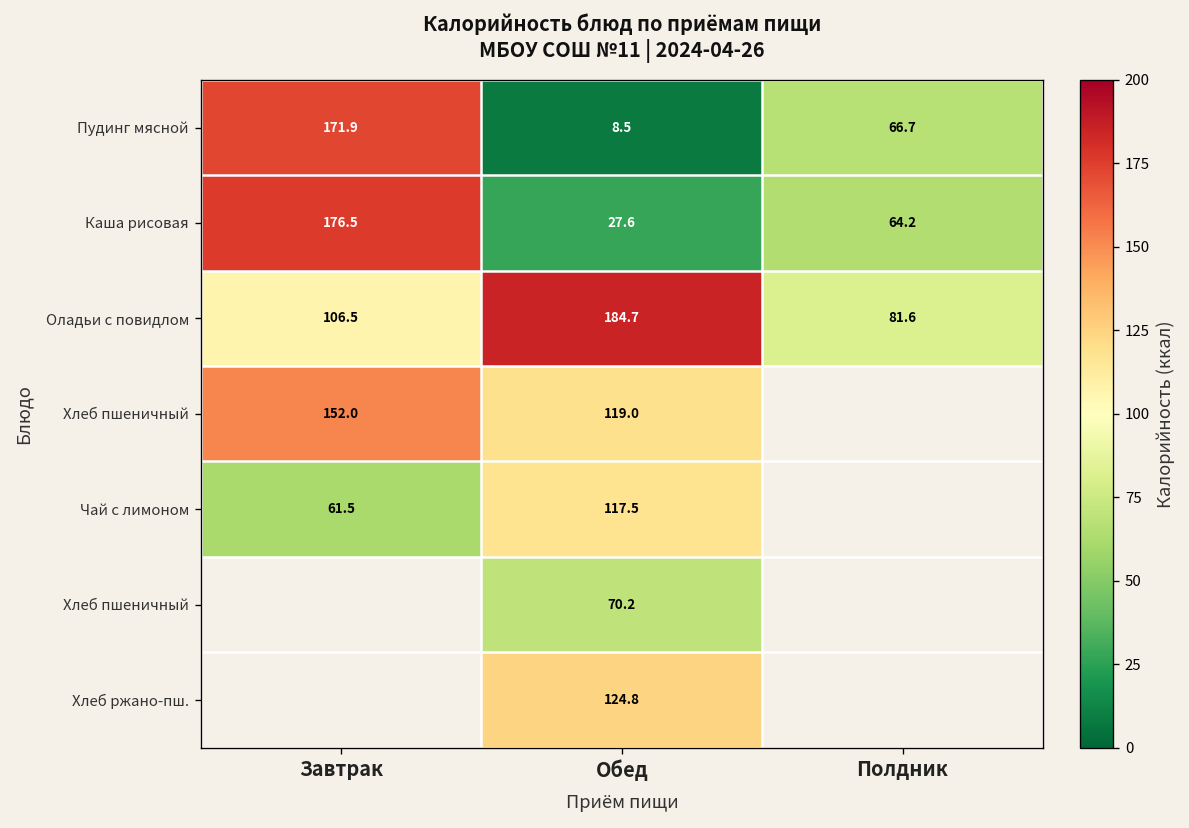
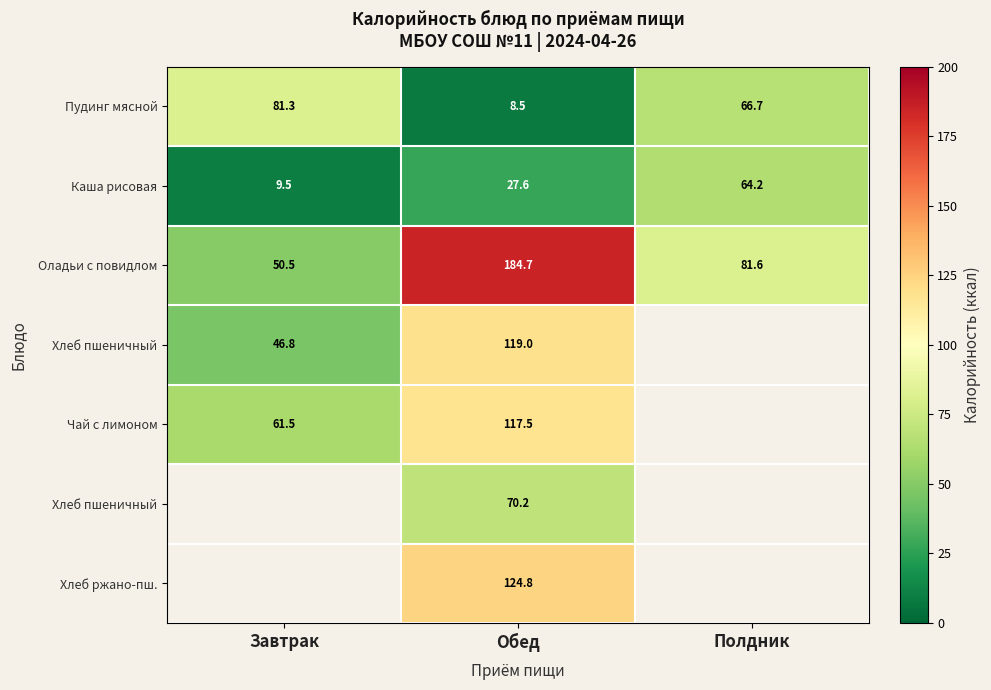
Пудинг мясной, Завтрак: 171.9 -> 81.3
Каша рисовая, Завтрак: 176.5 -> 9.5
Оладьи с повидлом, Завтрак: 106.5 -> 50.5
Хлеб пшеничный, Завтрак: 152.0 -> 46.8
